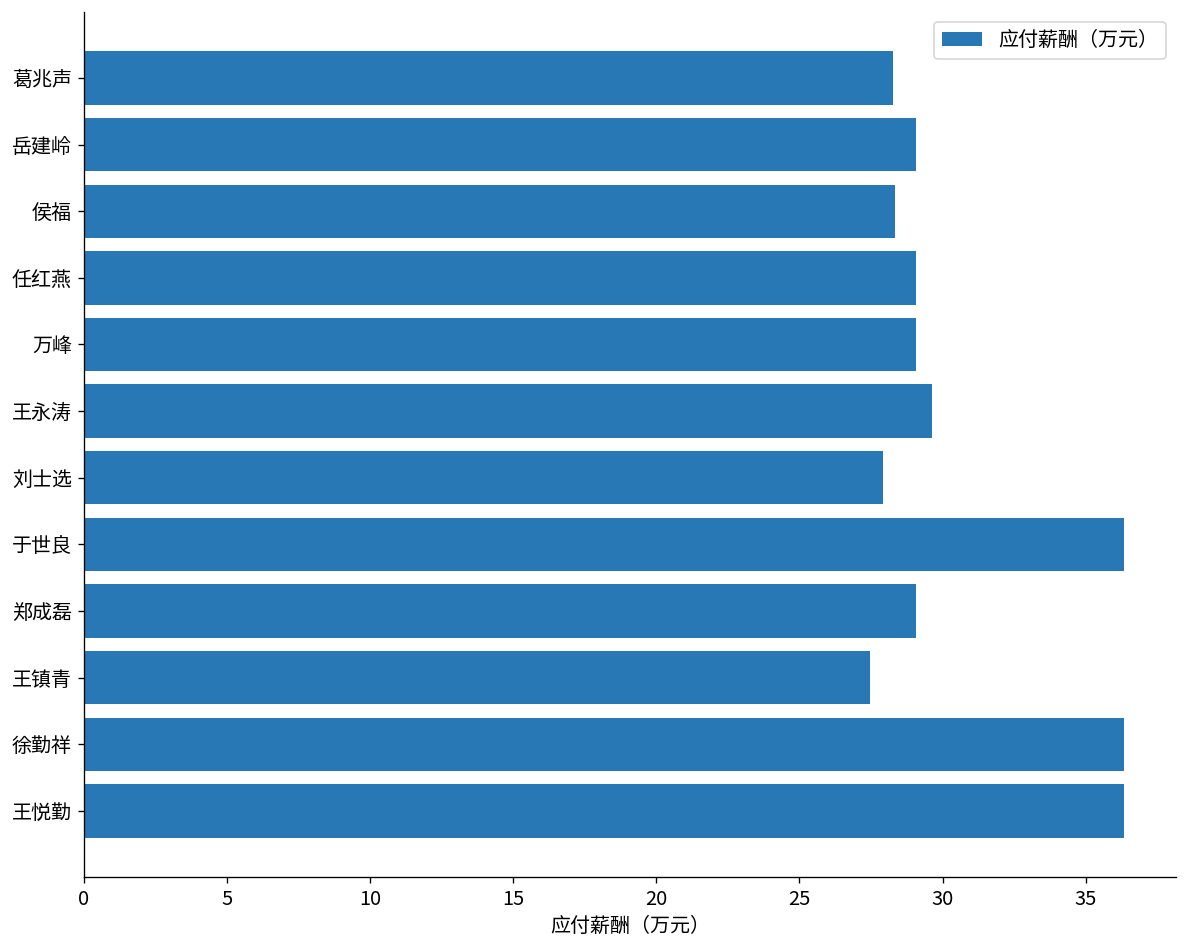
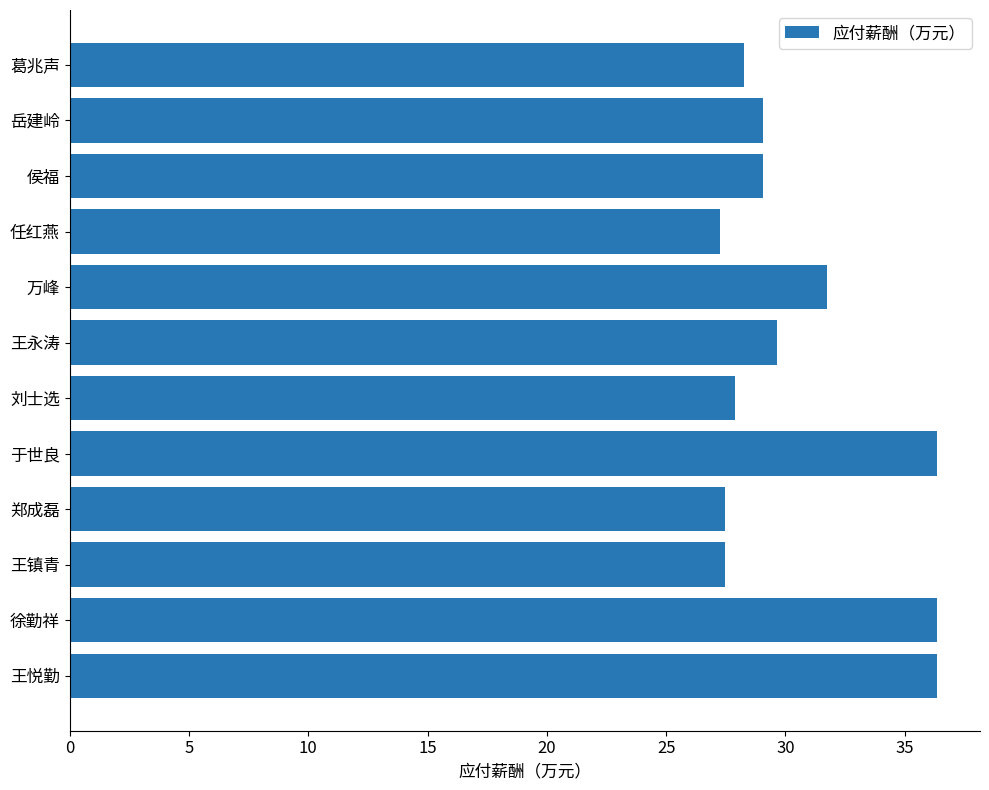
侯福: 28.4 -> 29.1
任红燕: 29.1 -> 27.2
万峰: 29.1 -> 31.7
郑成磊: 29.1 -> 27.5
